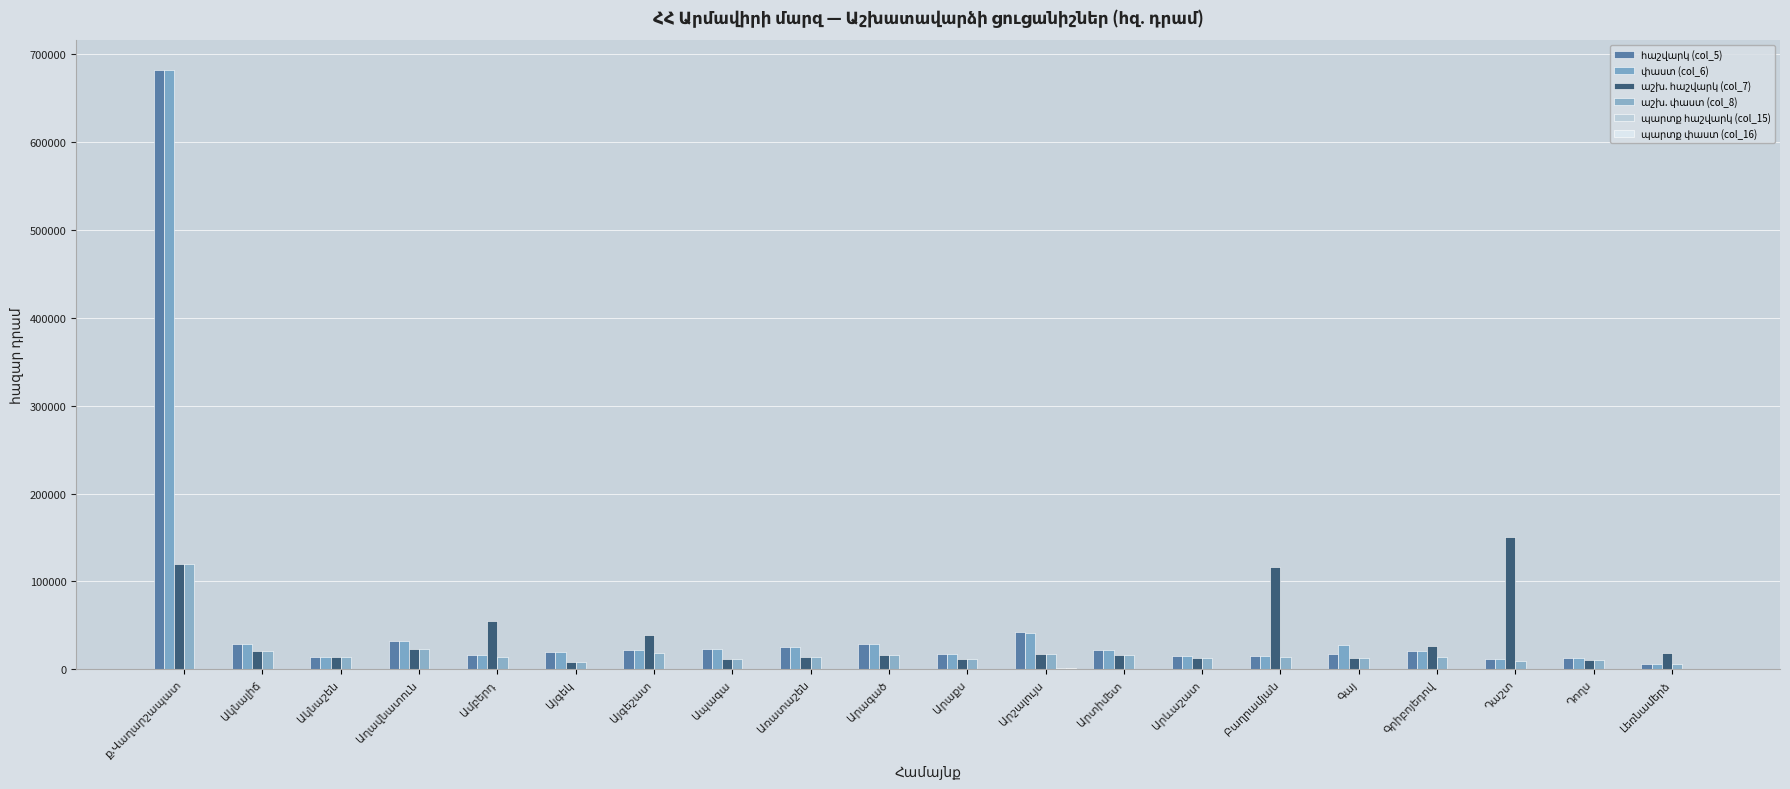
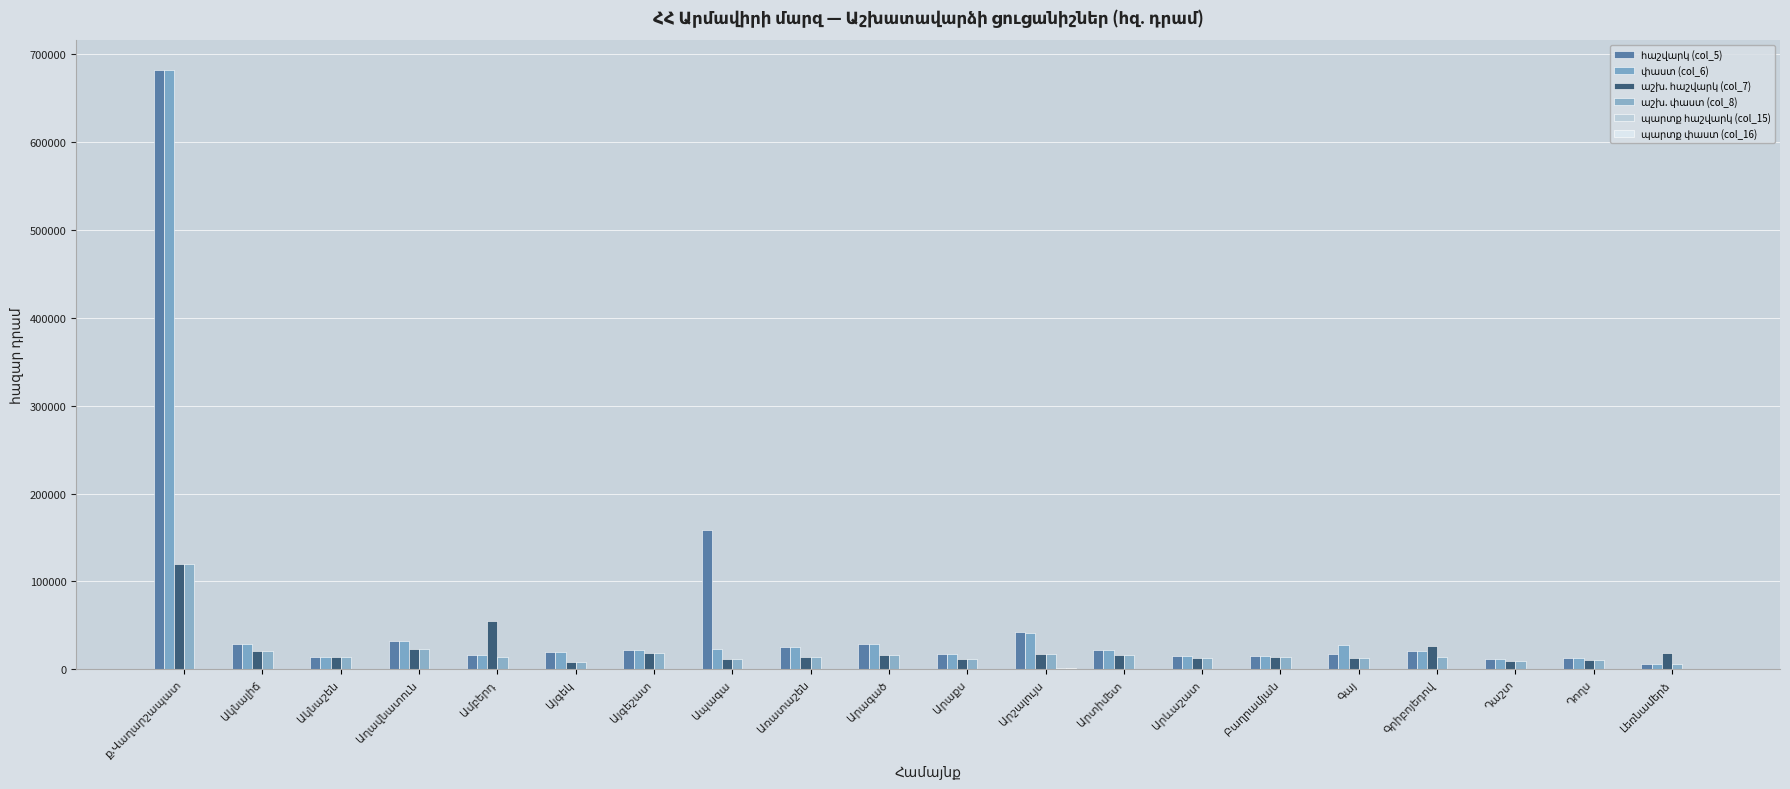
աշխ. հաշվարկ (col_7), Այգեշատ: 40000 -> 20000
հաշվարկ (col_5), Ապագա: 20000 -> 160000
աշխ. հաշվարկ (col_7), Բաղրամյան: 120000 -> 10000
աշխ. հաշվարկ (col_7), Դաշտ: 150000 -> 10000
